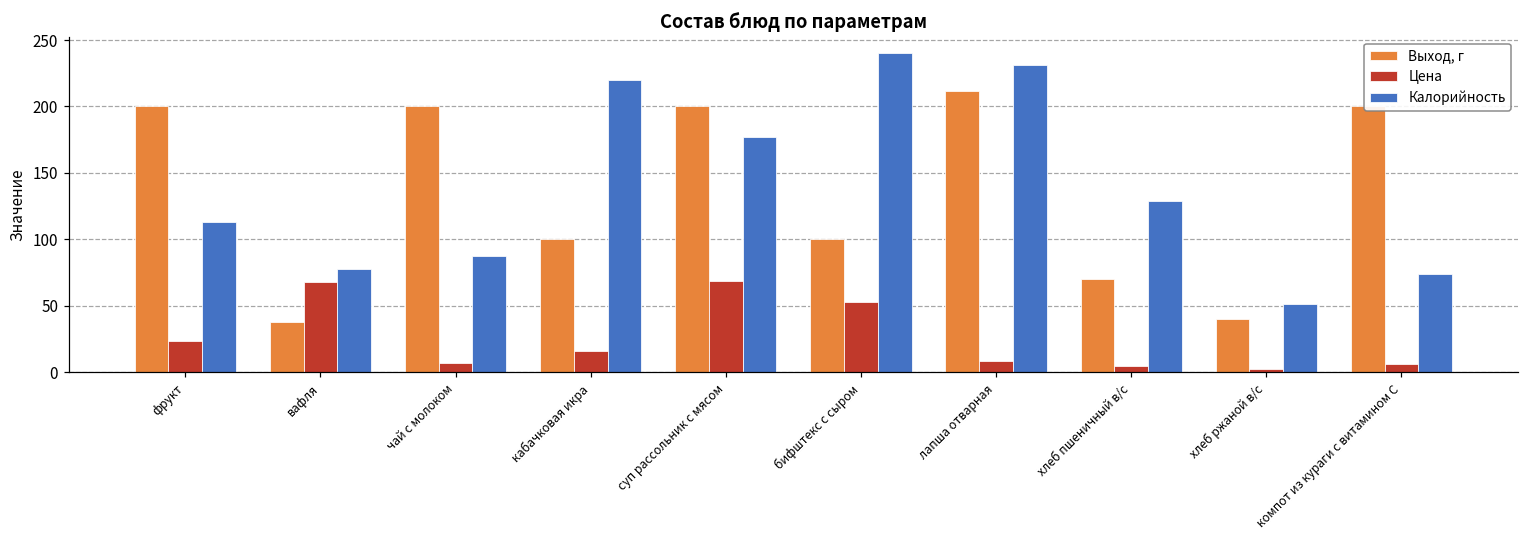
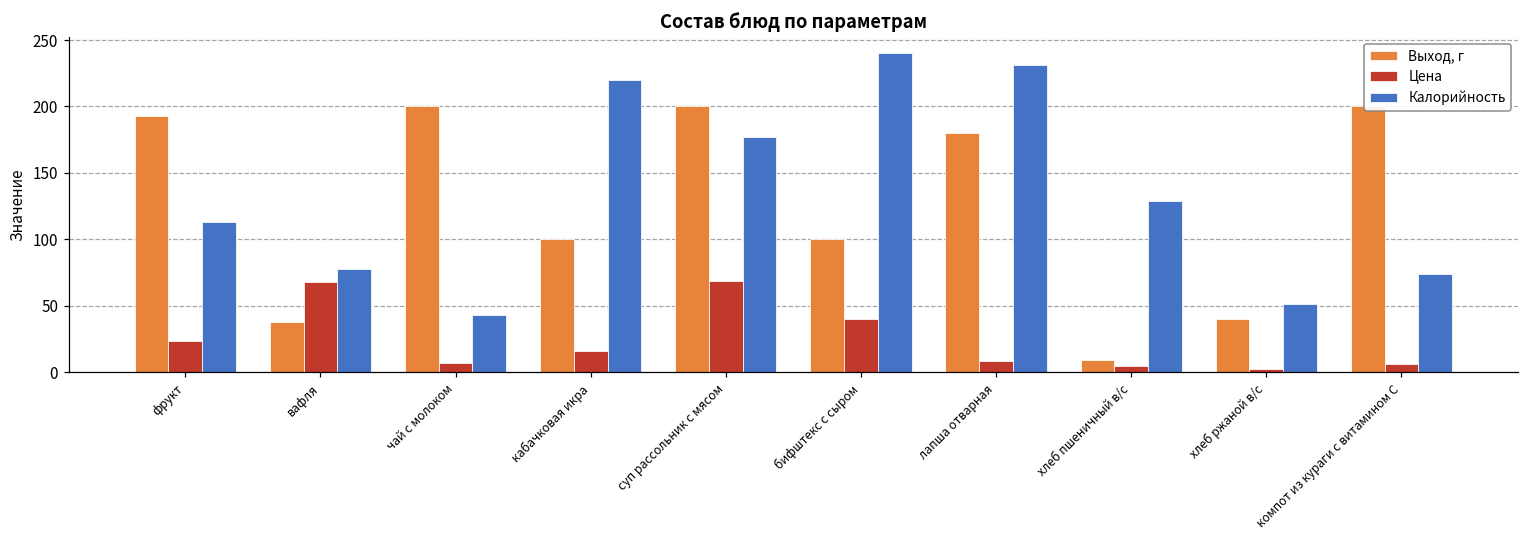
Выход, г, фрукт: 200 -> 193
Калорийность, чай с молоком: 87 -> 43
Цена, бифштекс с сыром: 53 -> 40
Выход, г, лапша отварная: 212 -> 180
Выход, г, хлеб пшеничный в/с: 70 -> 9
